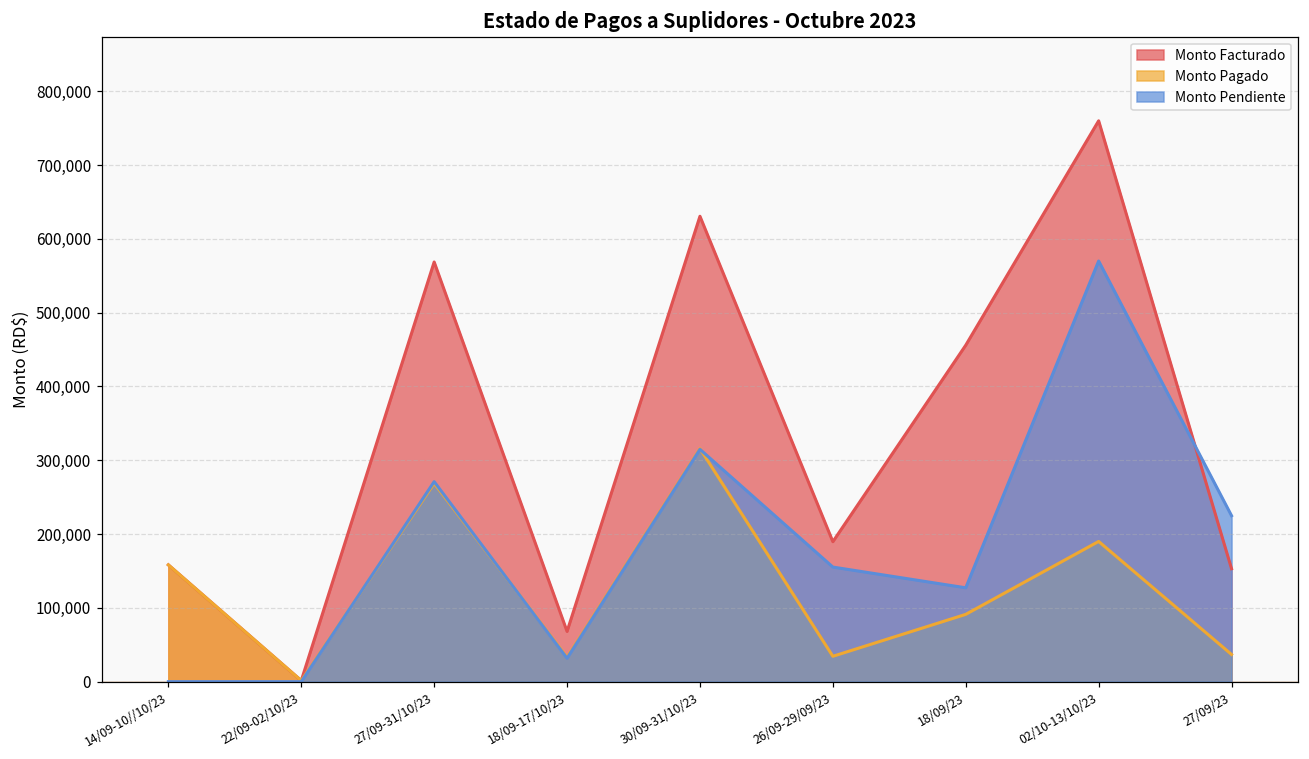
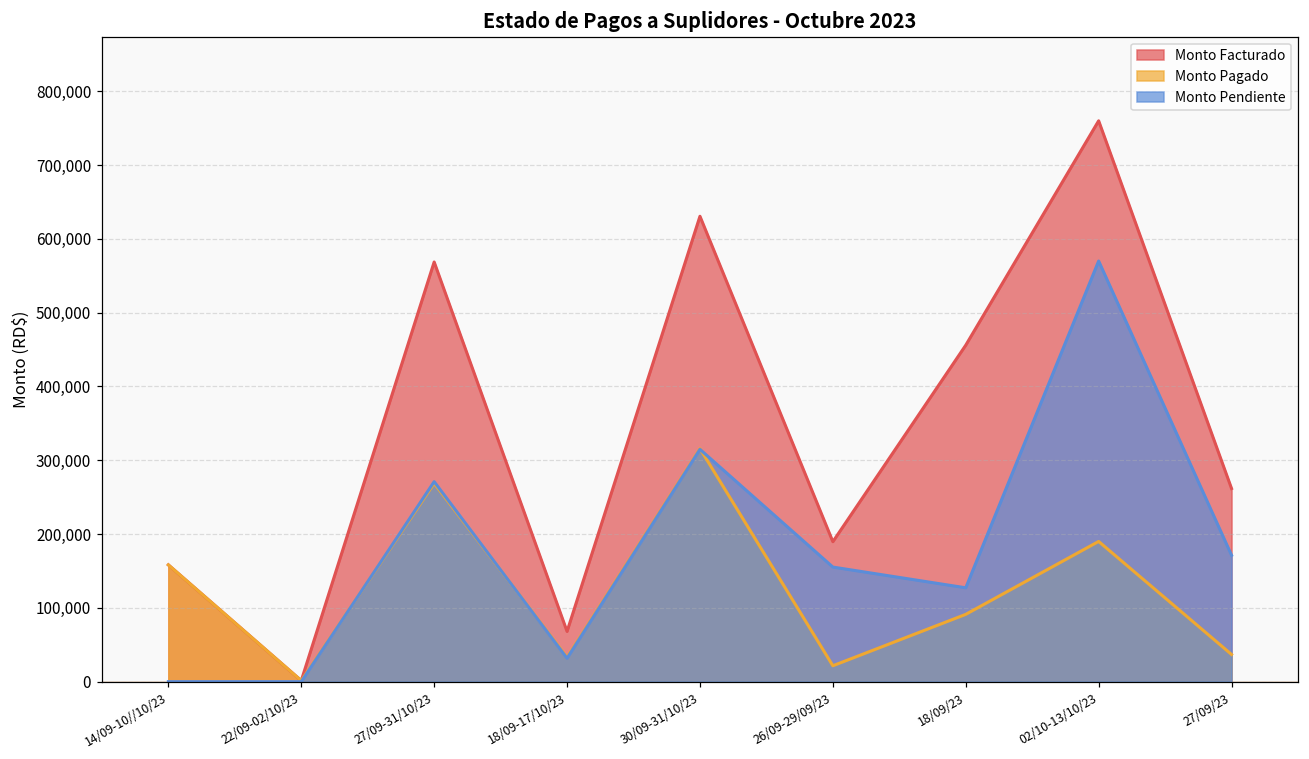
Monto Pagado, 26/09-29/09/23: 30,000 -> 20,000
Monto Facturado, 27/09/23: 150,000 -> 260,000
Monto Pendiente, 27/09/23: 220,000 -> 170,000
